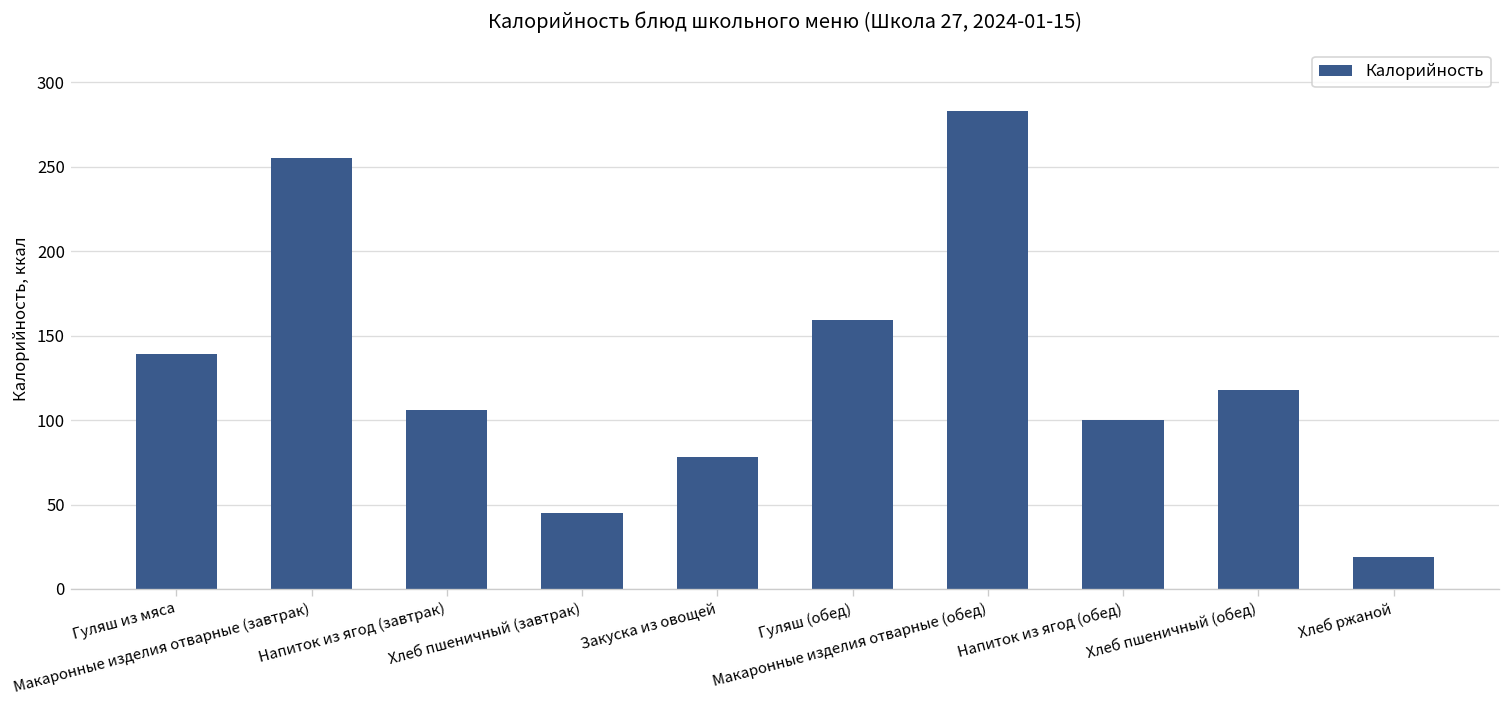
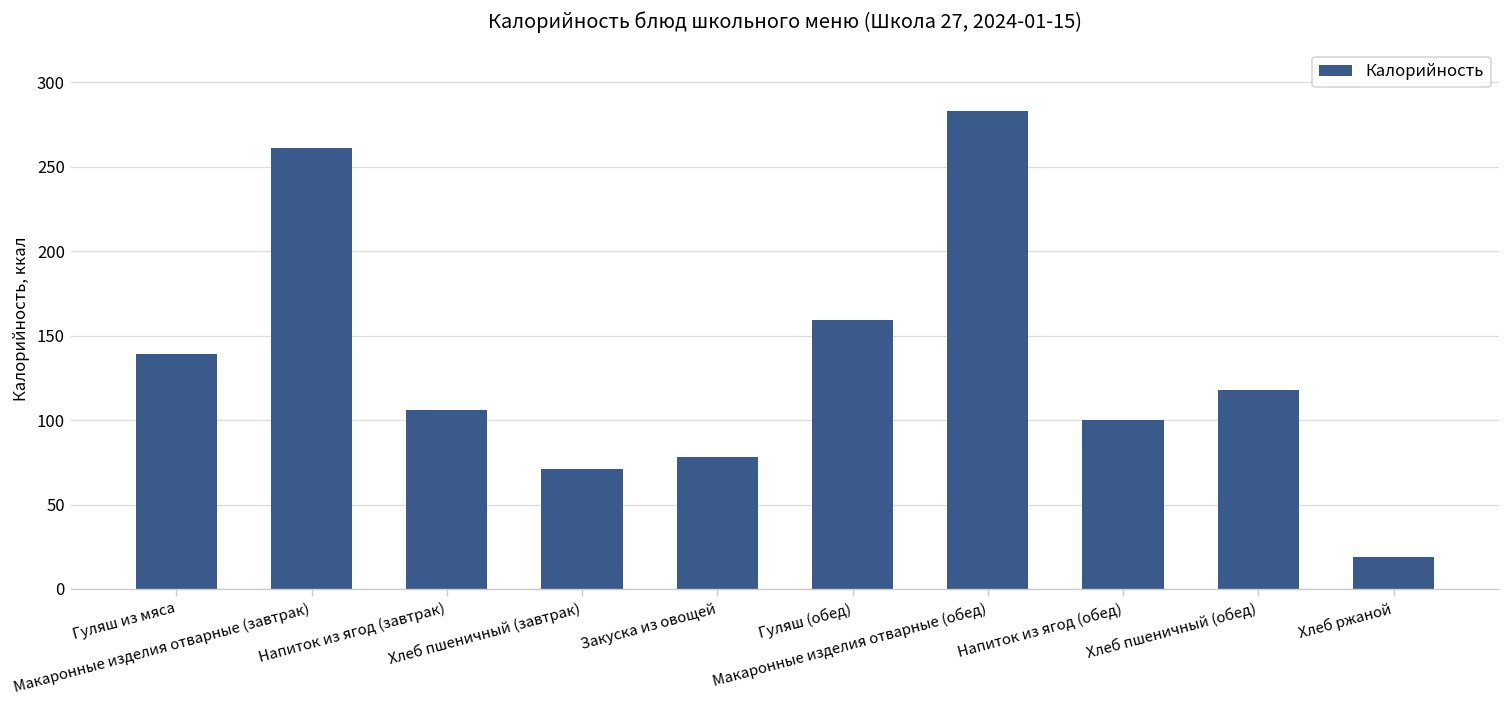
Макаронные изделия отварные (завтрак): 255 -> 261
Хлеб пшеничный (завтрак): 45 -> 71
